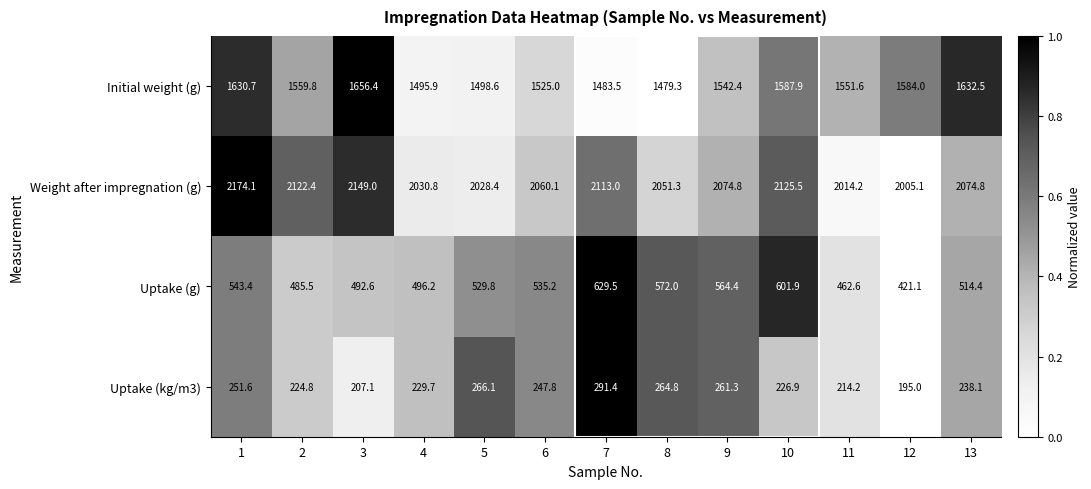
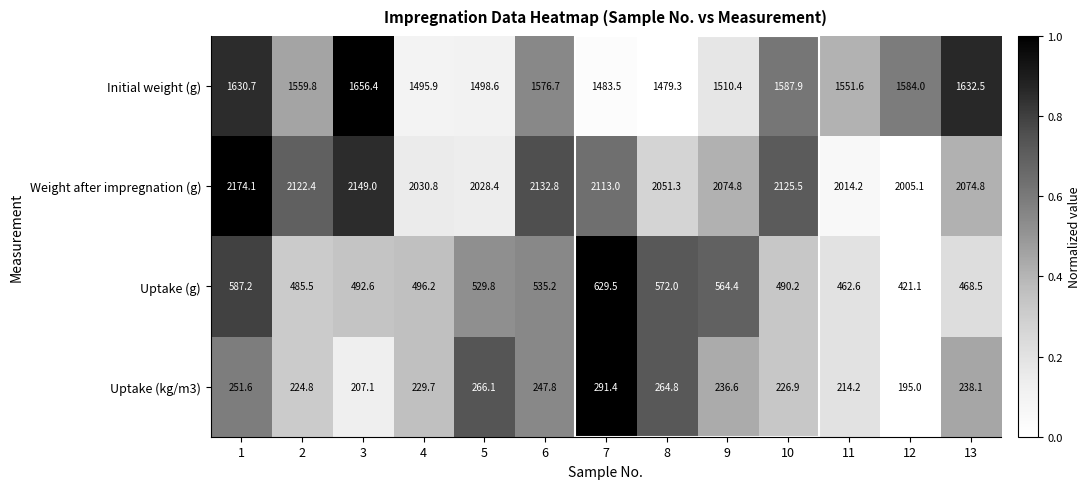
Initial weight (g), 6: 1525.0 -> 1576.7
Initial weight (g), 9: 1542.4 -> 1510.4
Weight after impregnation (g), 6: 2060.1 -> 2132.8
Uptake (g), 1: 543.4 -> 587.2
Uptake (g), 10: 601.9 -> 490.2
Uptake (g), 13: 514.4 -> 468.5
Uptake (kg/m3), 9: 261.3 -> 236.6
